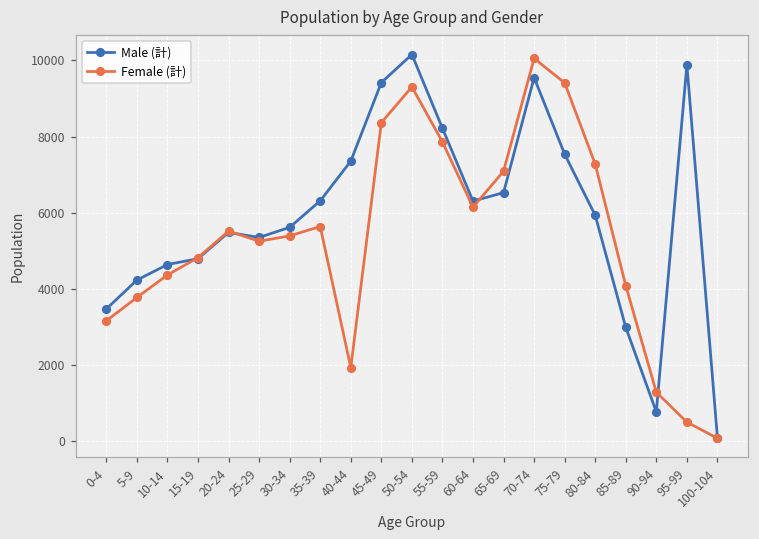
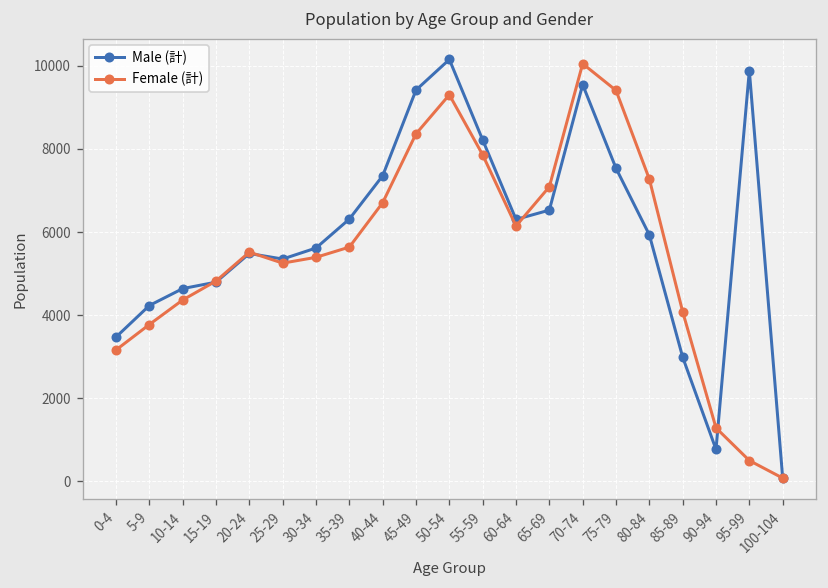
Female (計), 40-44: 1900 -> 6700
